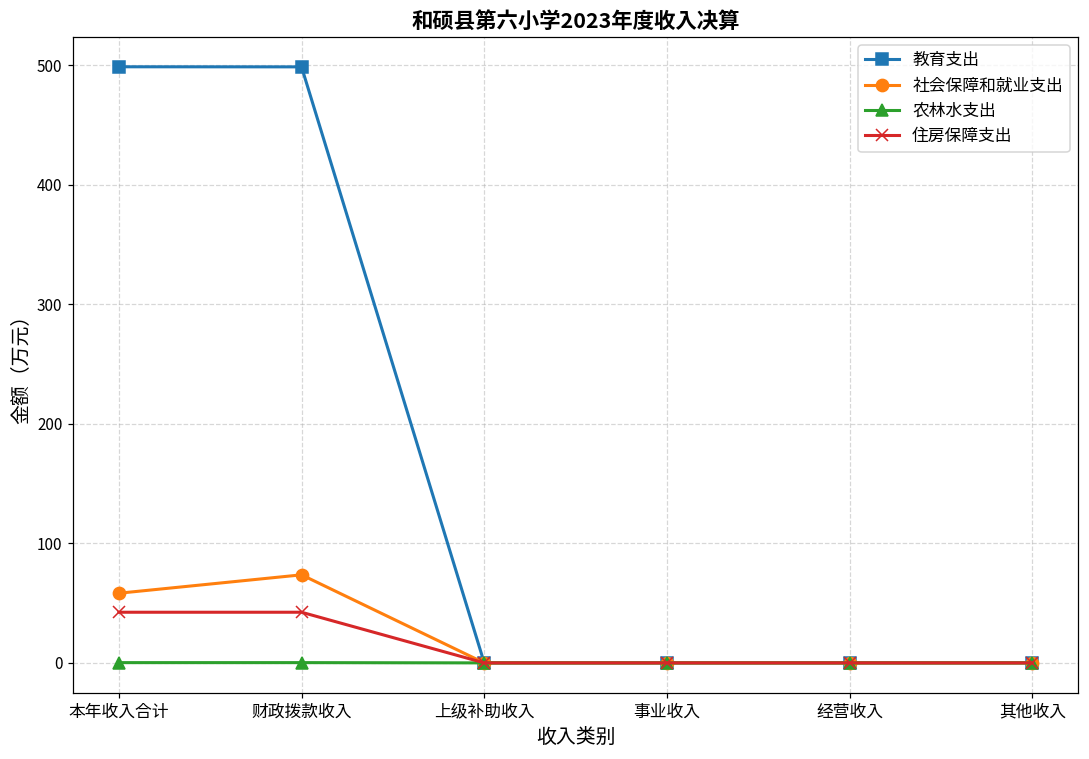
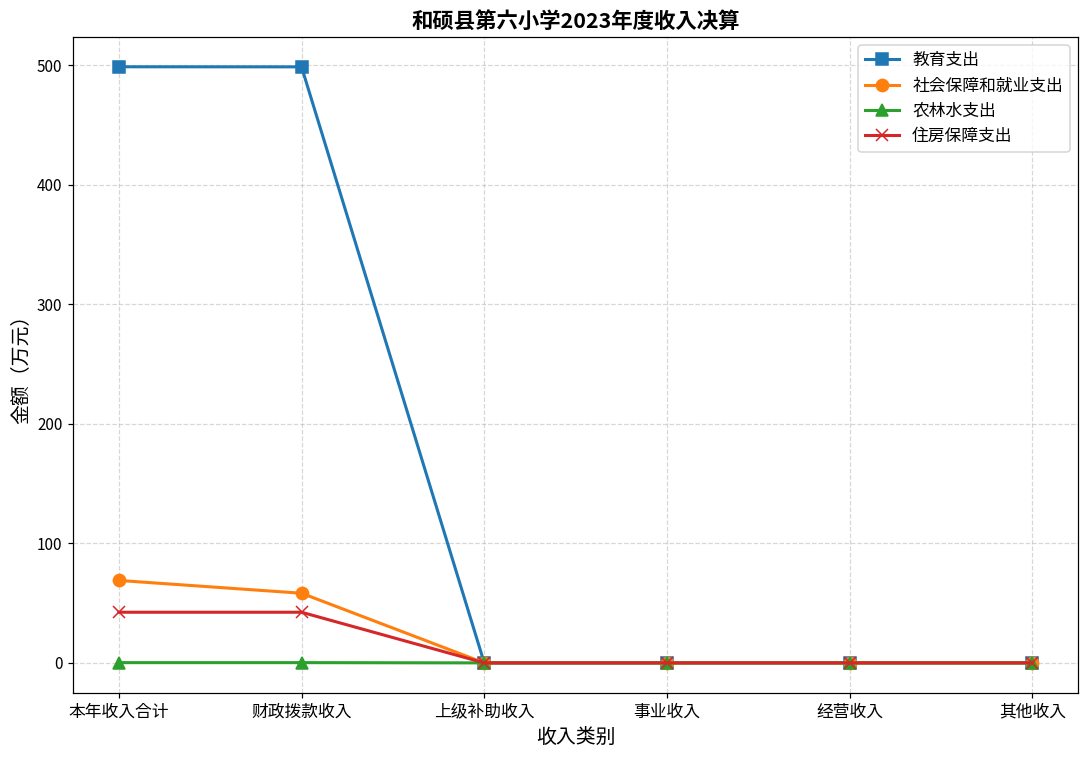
社会保障和就业支出, 本年收入合计: 58 -> 69
社会保障和就业支出, 财政拨款收入: 74 -> 58
